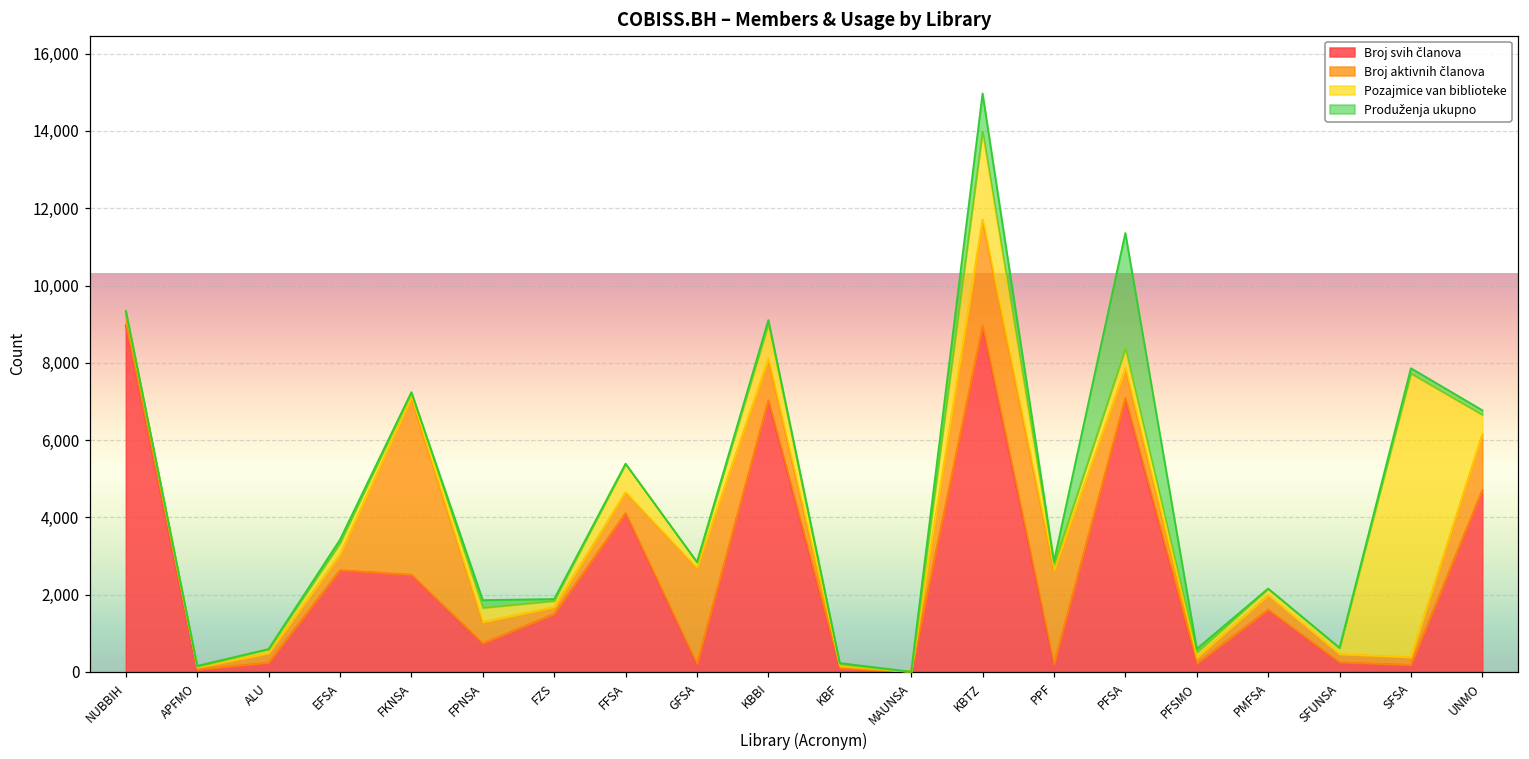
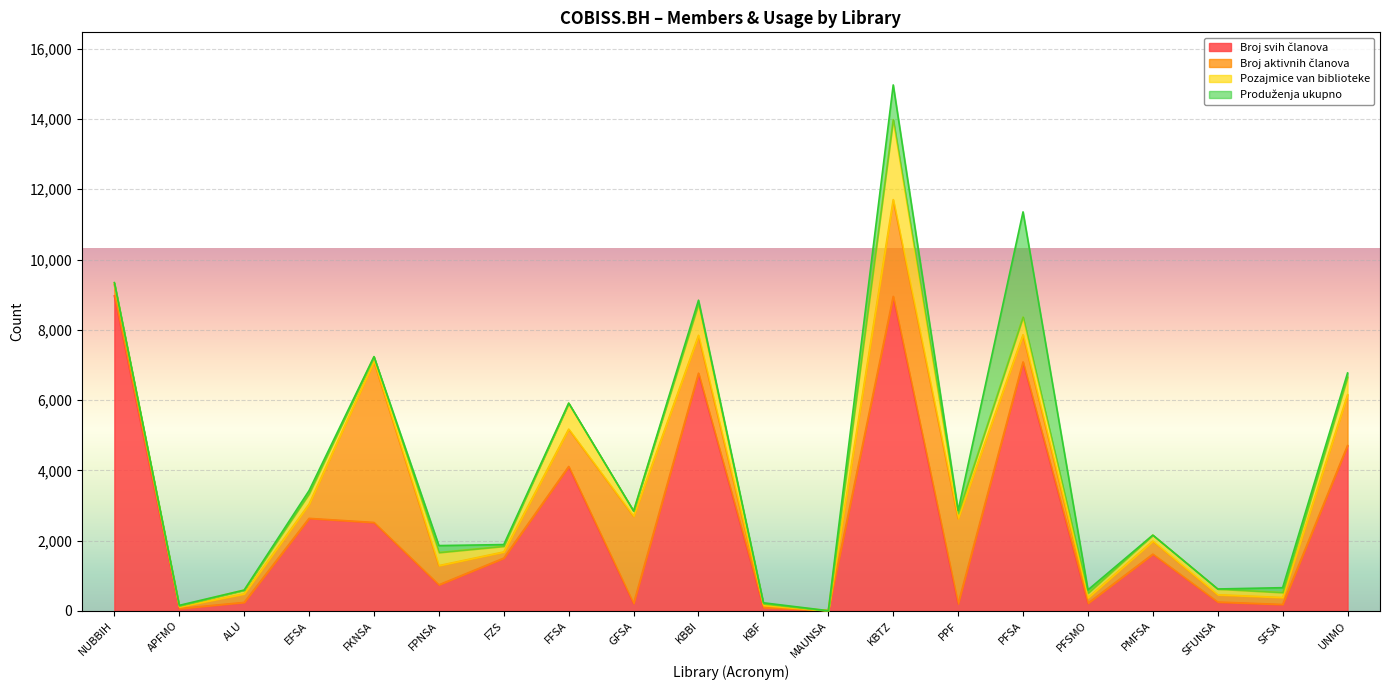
Broj aktivnih članova, FFSA: 500 -> 1,100
Broj svih članova, KBBI: 7,000 -> 6,800
Pozajmice van biblioteke, SFSA: 7,300 -> 100
